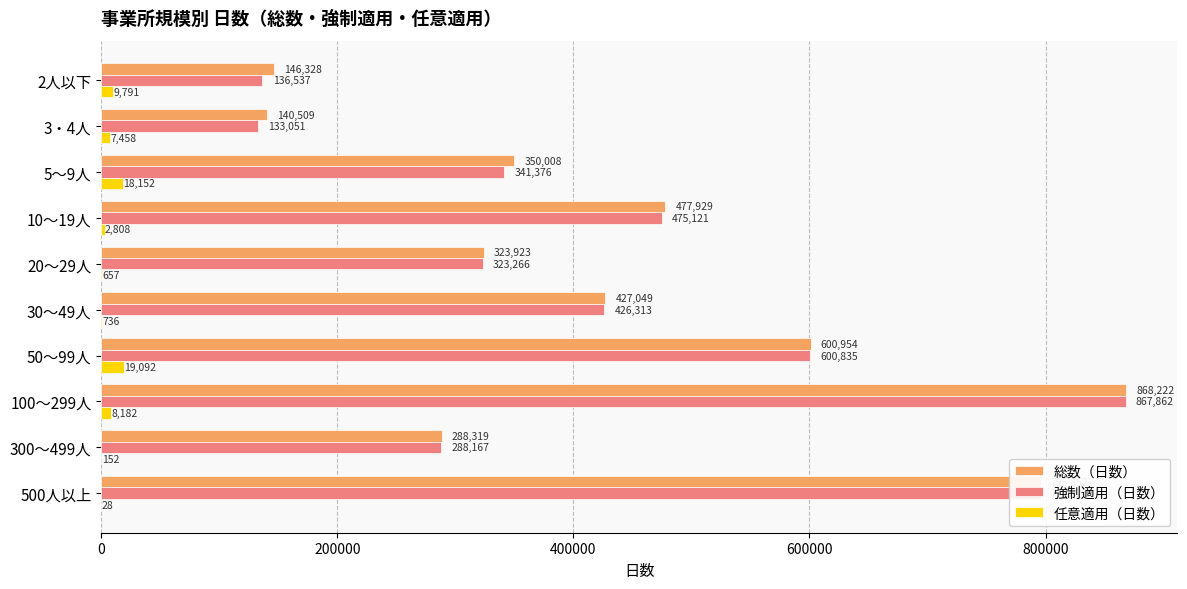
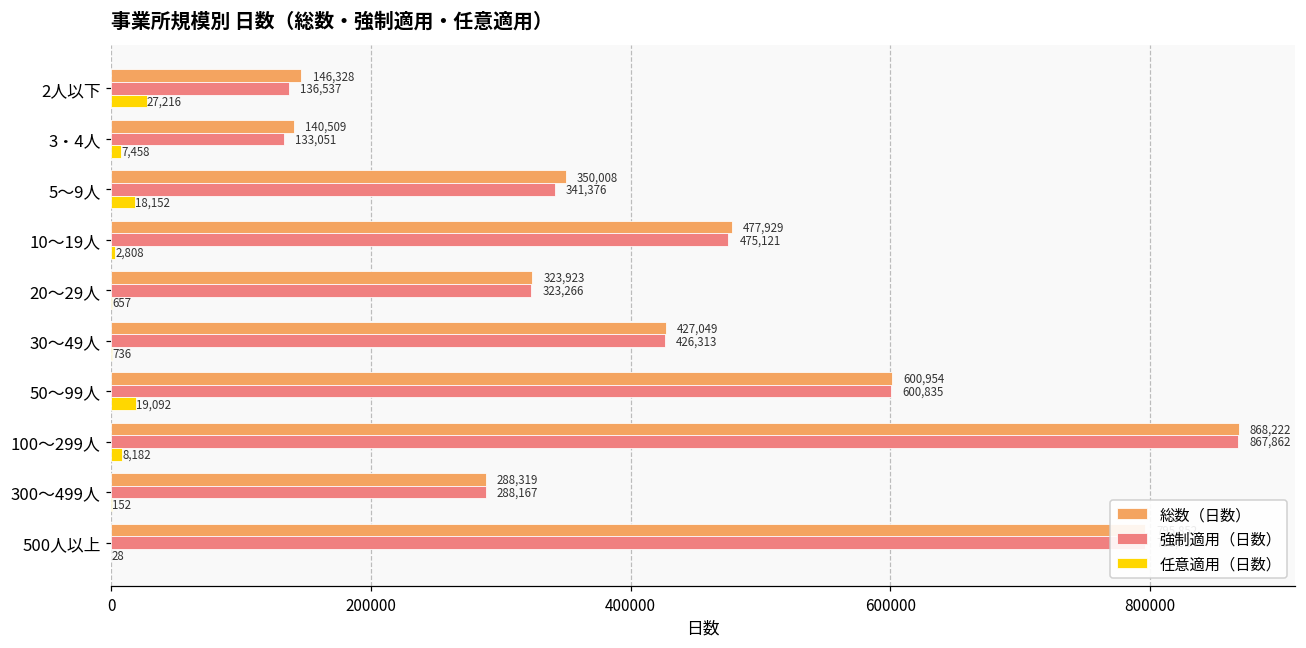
任意適用（日数）, 2人以下: 9,791 -> 27,216
